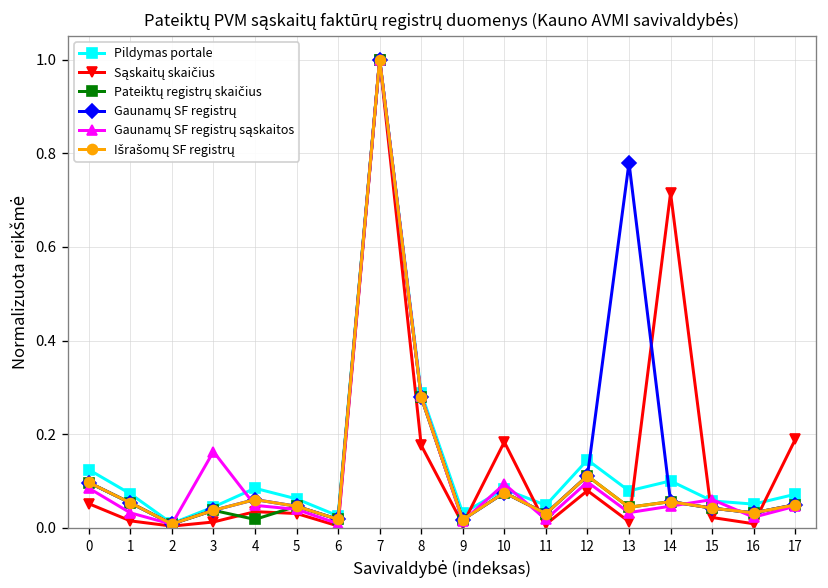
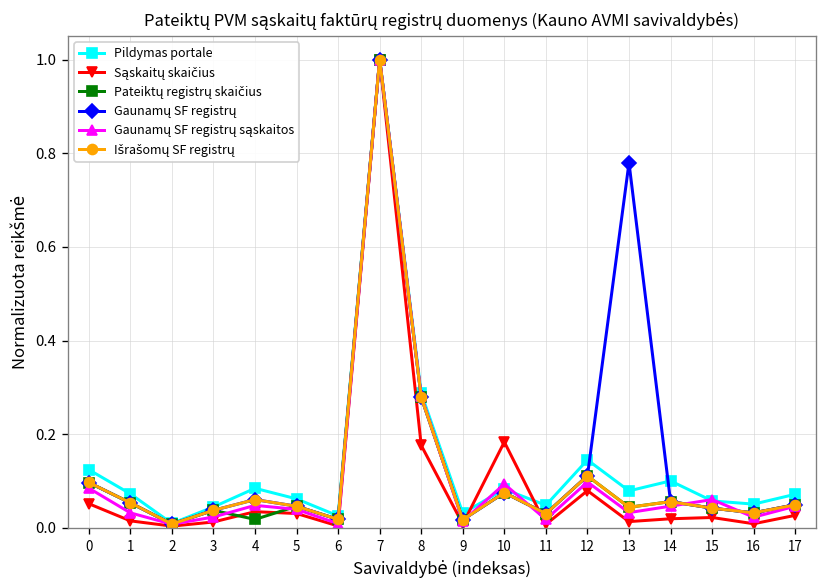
Gaunamų SF registrų sąskaitos, 3: 0.16 -> 0.02
Sąskaitų skaičius, 14: 0.71 -> 0.02
Sąskaitų skaičius, 17: 0.19 -> 0.03
